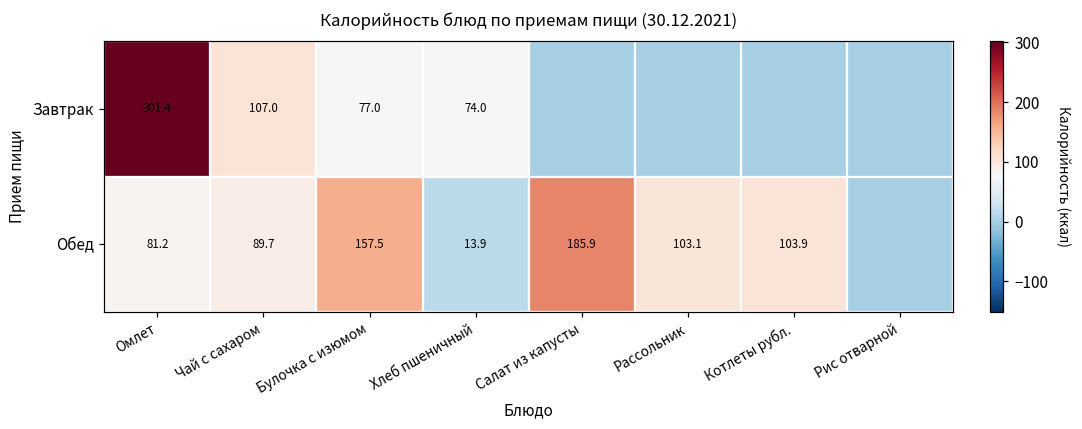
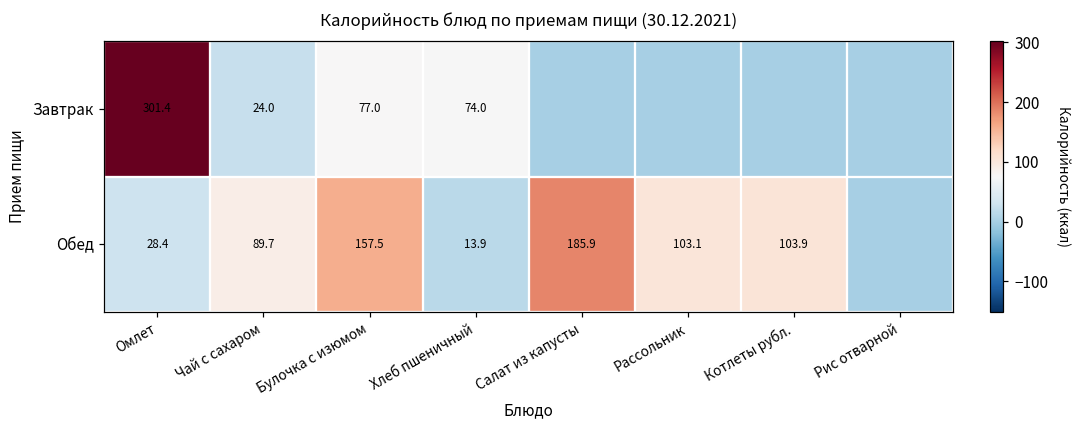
Завтрак, Чай с сахаром: 107.0 -> 24.0
Обед, Омлет: 81.2 -> 28.4
